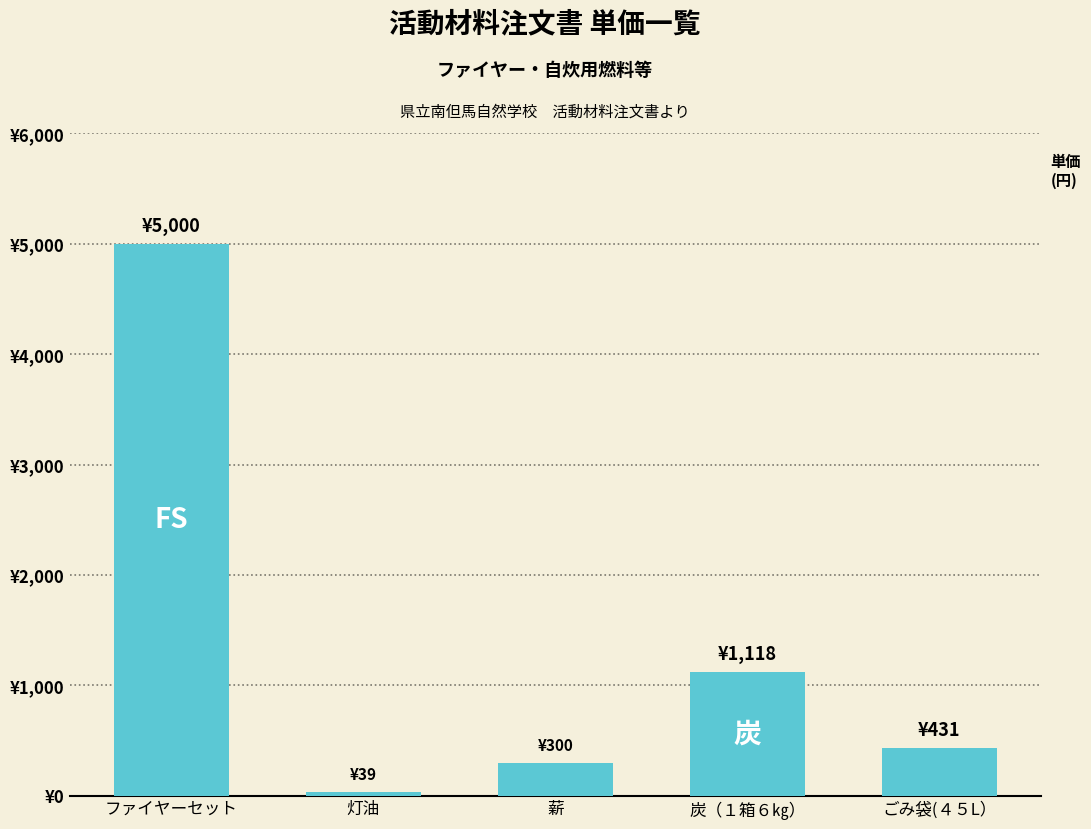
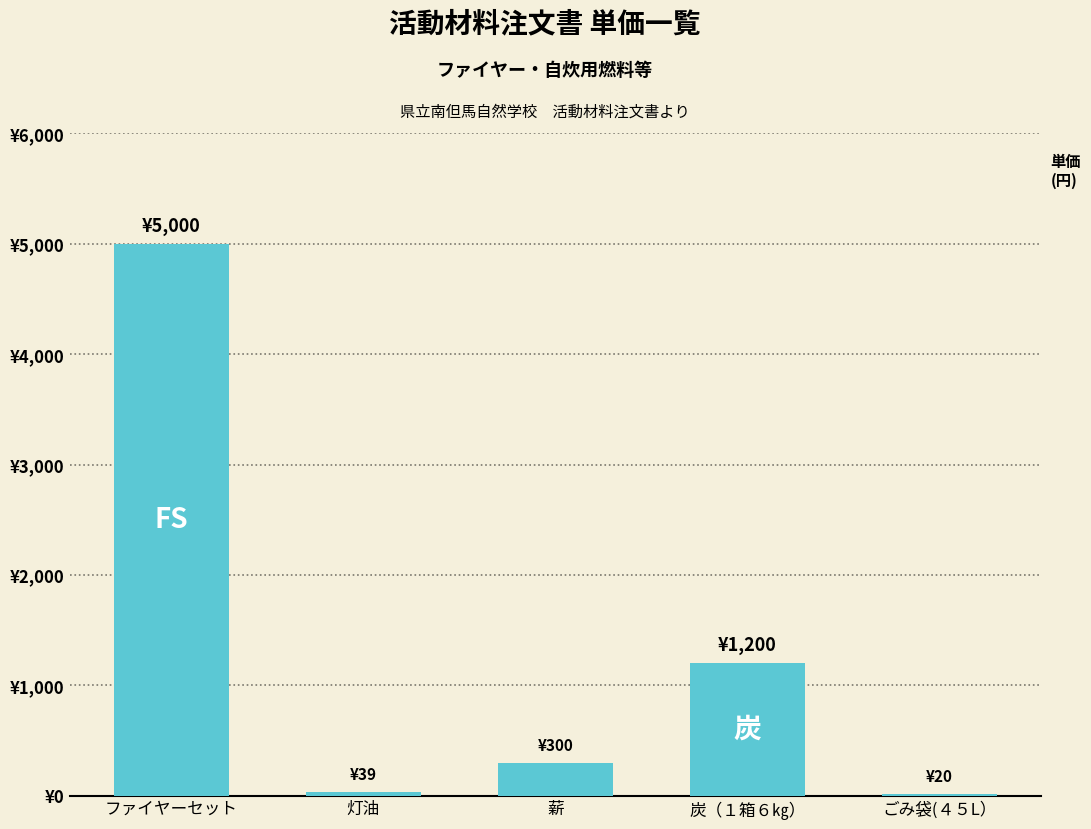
炭（１箱６㎏）: ¥1,118 -> ¥1,200
ごみ袋(４５L）: ¥431 -> ¥20
